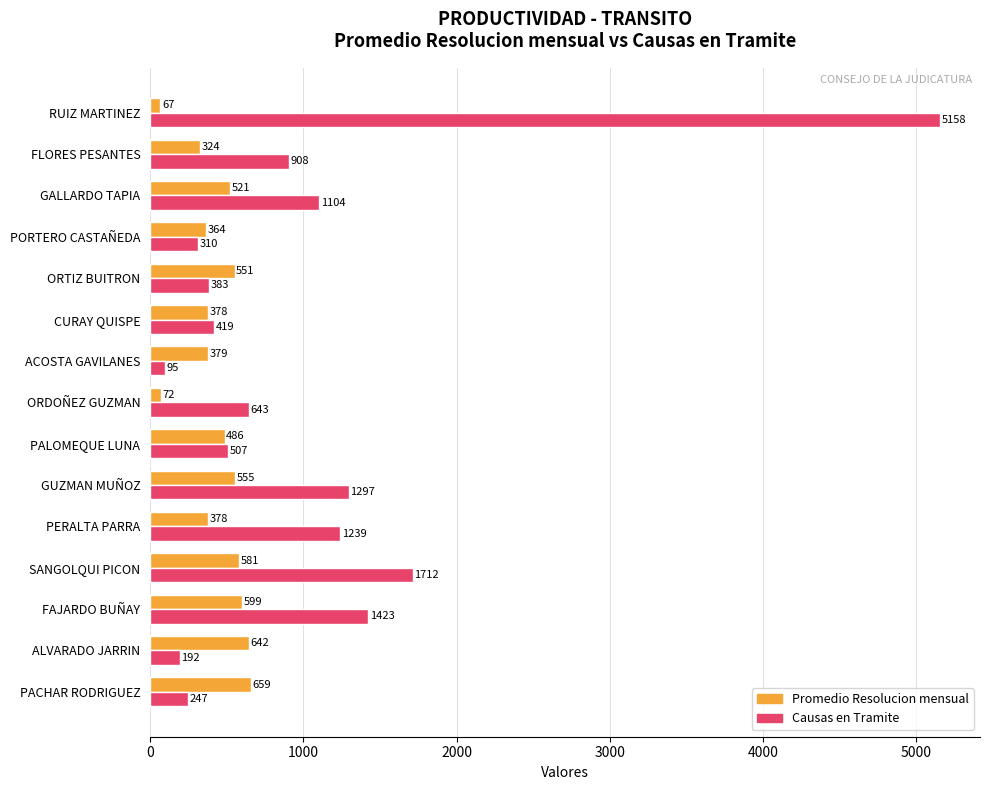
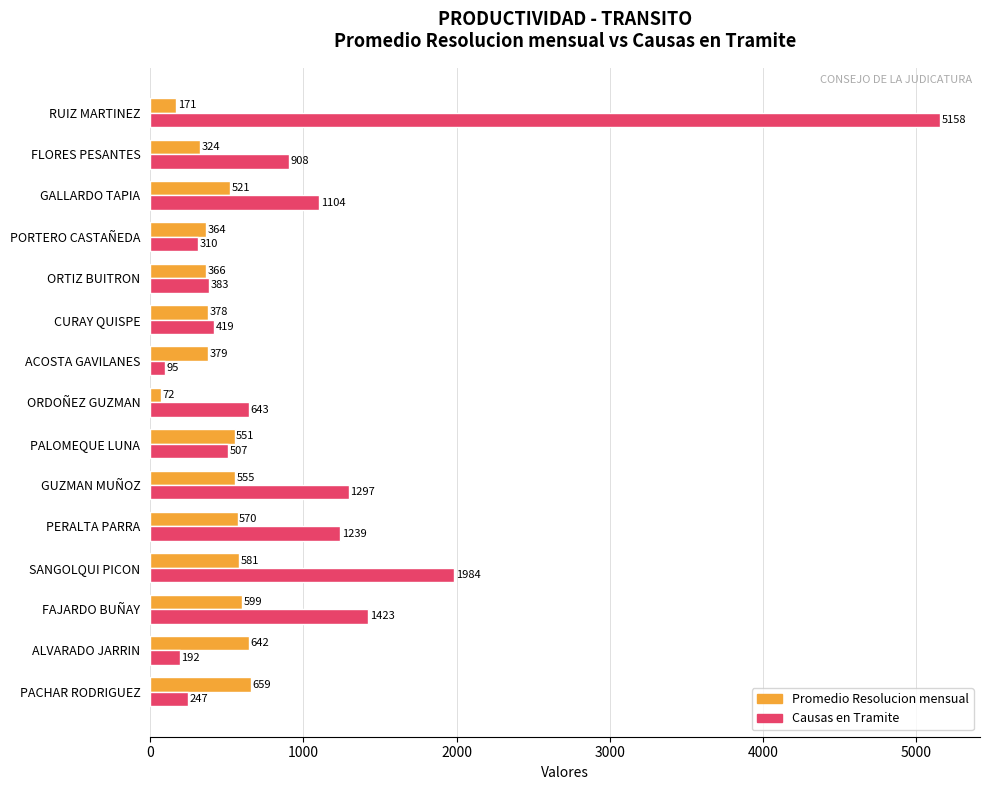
Promedio Resolucion mensual, RUIZ MARTINEZ: 67 -> 171
Promedio Resolucion mensual, ORTIZ BUITRON: 551 -> 366
Promedio Resolucion mensual, PALOMEQUE LUNA: 486 -> 551
Promedio Resolucion mensual, PERALTA PARRA: 378 -> 570
Causas en Tramite, SANGOLQUI PICON: 1712 -> 1984
